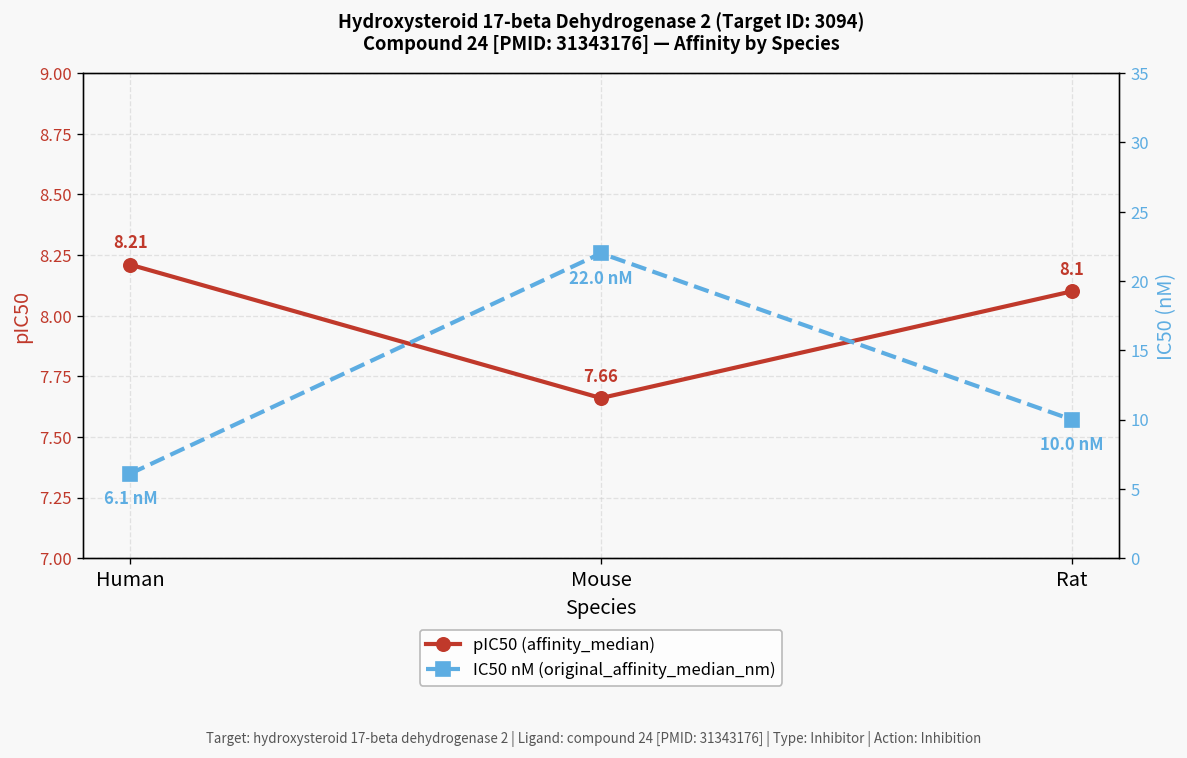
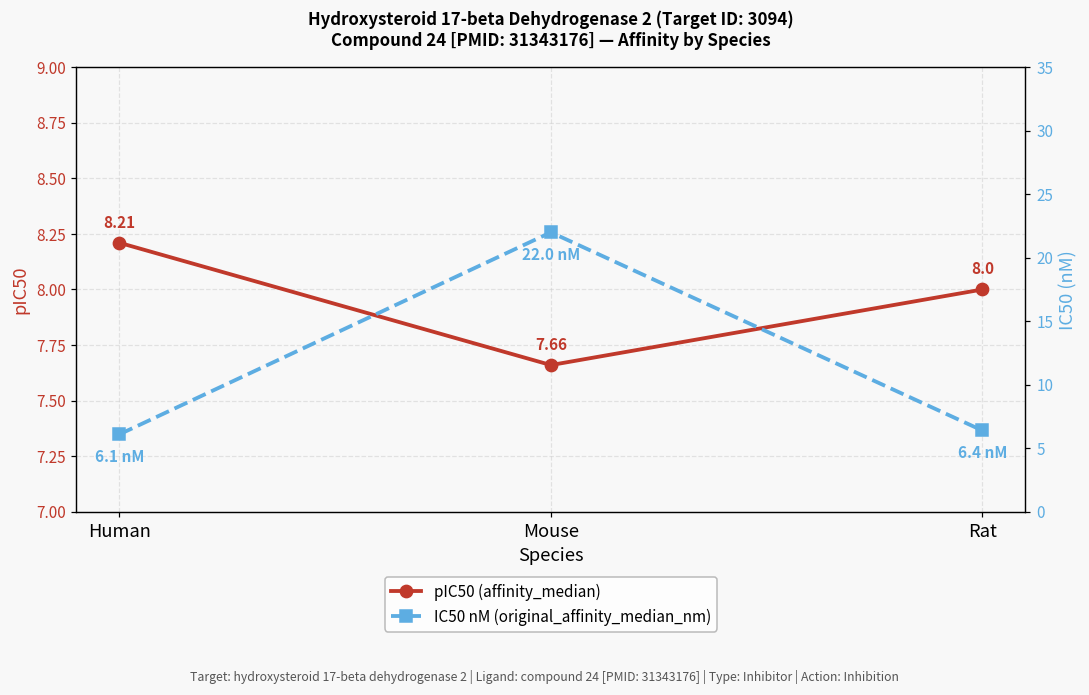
pIC50 (affinity_median), Rat: 8.1 -> 8.0
IC50 nM (original_affinity_median_nm), Rat: 10.0 -> 6.4
